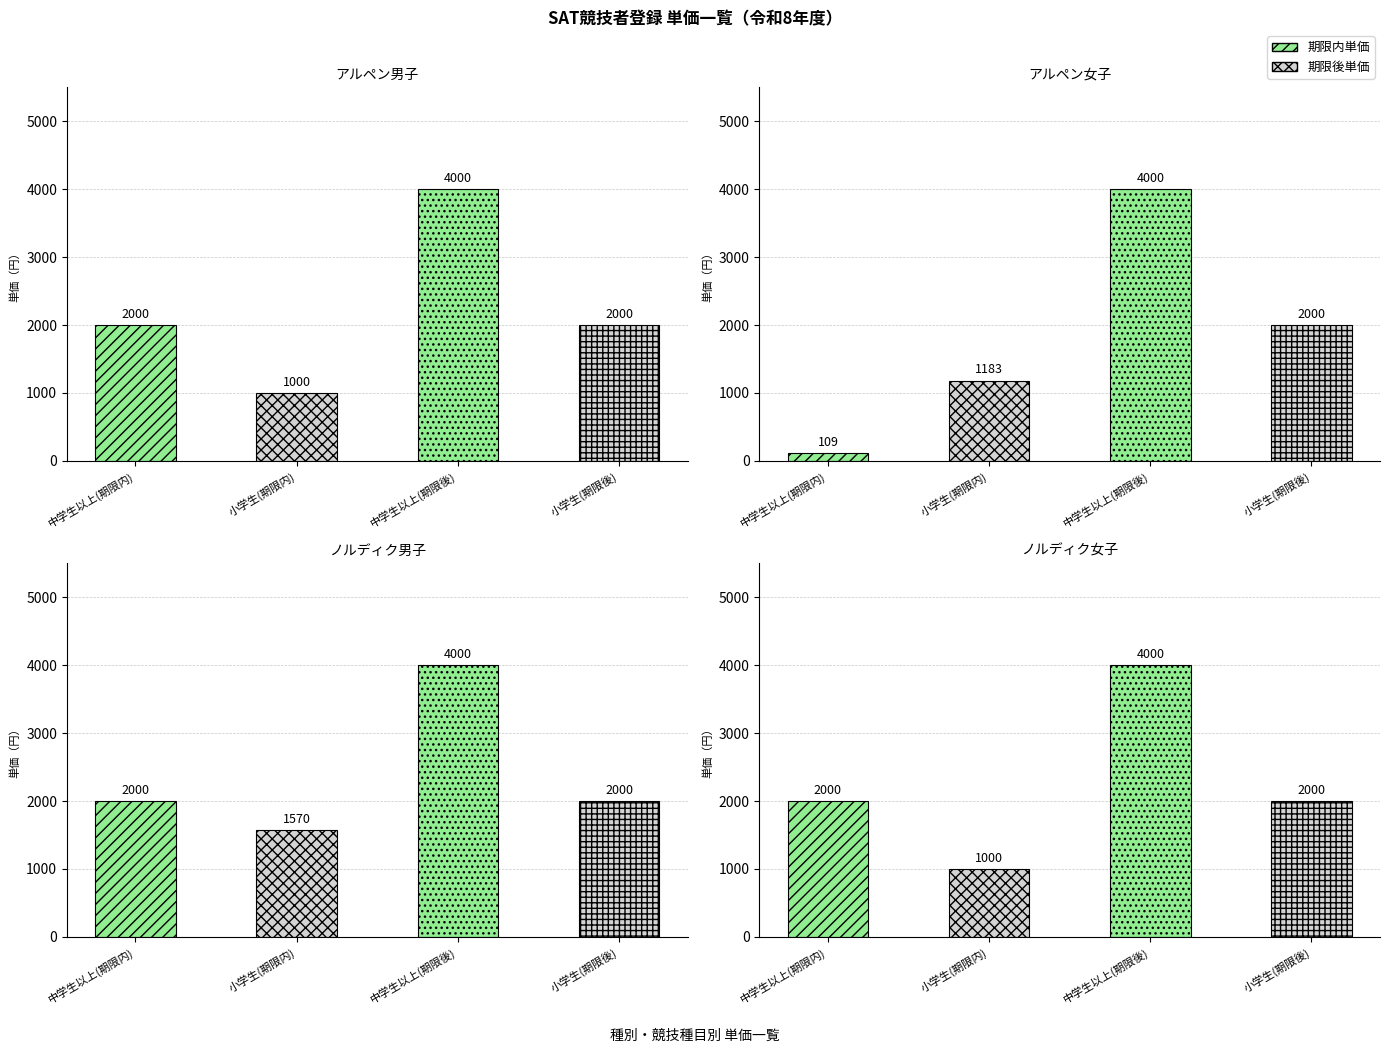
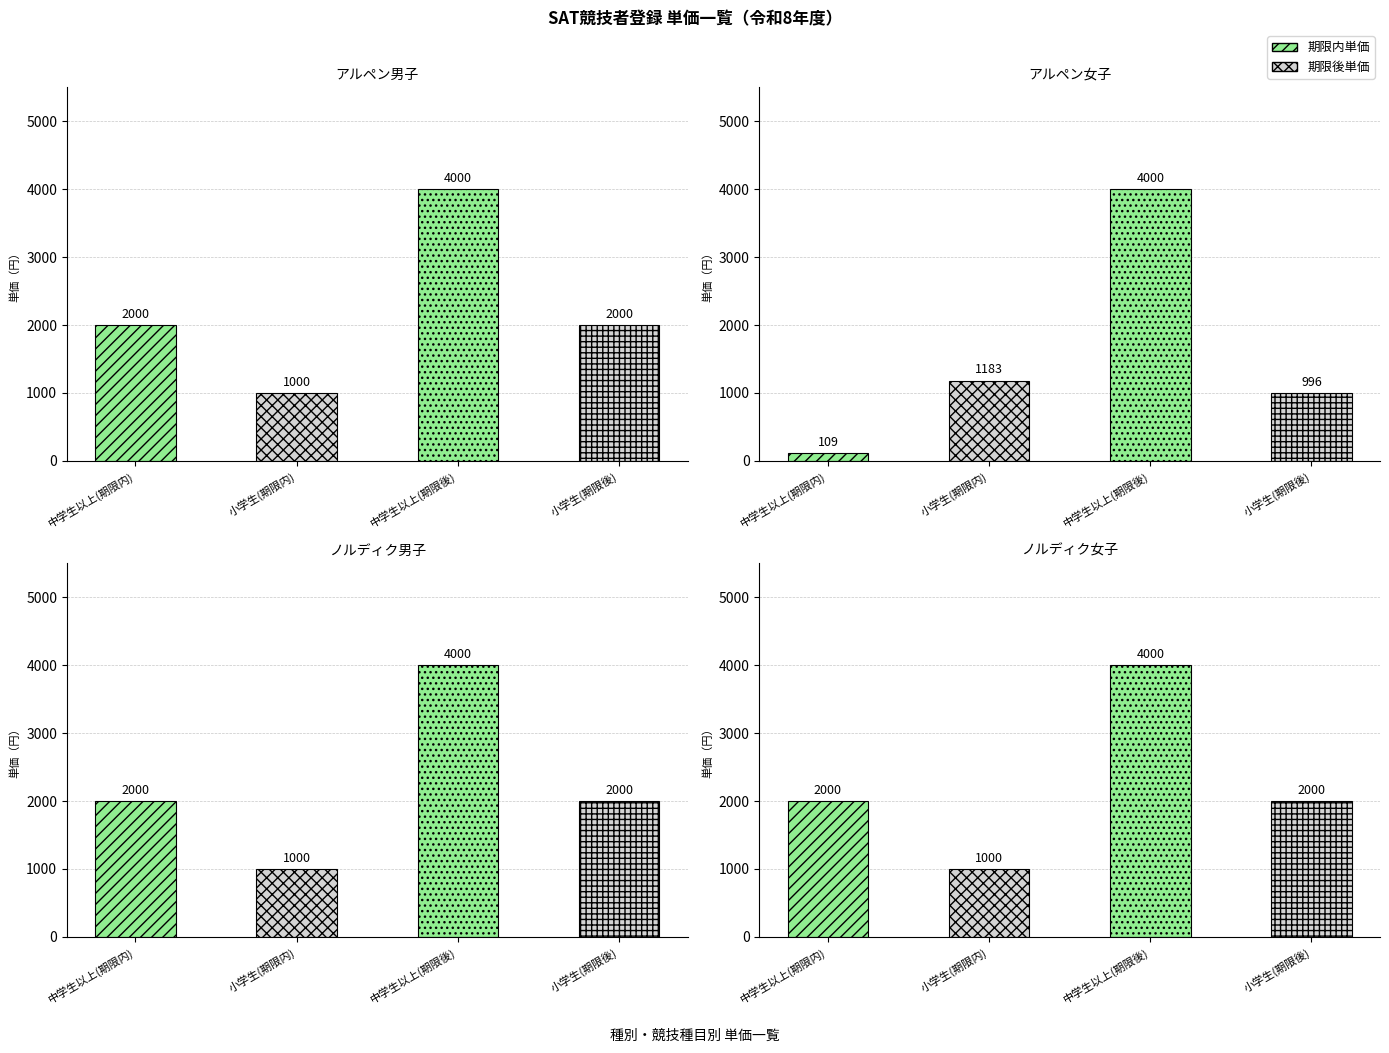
アルペン女子, 小学生(期限後): 2000 -> 996
ノルディク男子, 小学生(期限内): 1570 -> 1000
